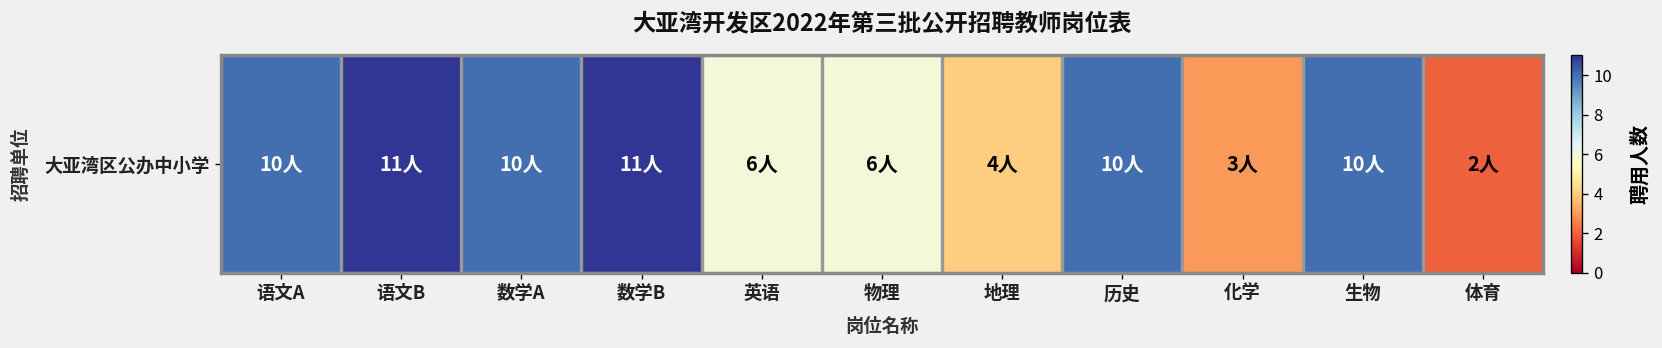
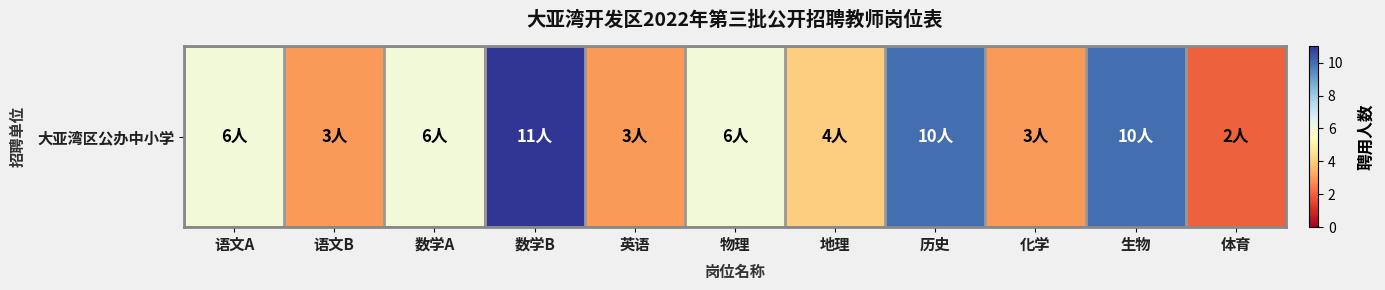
大亚湾区公办中小学, 语文A: 10人 -> 6人
大亚湾区公办中小学, 语文B: 11人 -> 3人
大亚湾区公办中小学, 数学A: 10人 -> 6人
大亚湾区公办中小学, 英语: 6人 -> 3人
